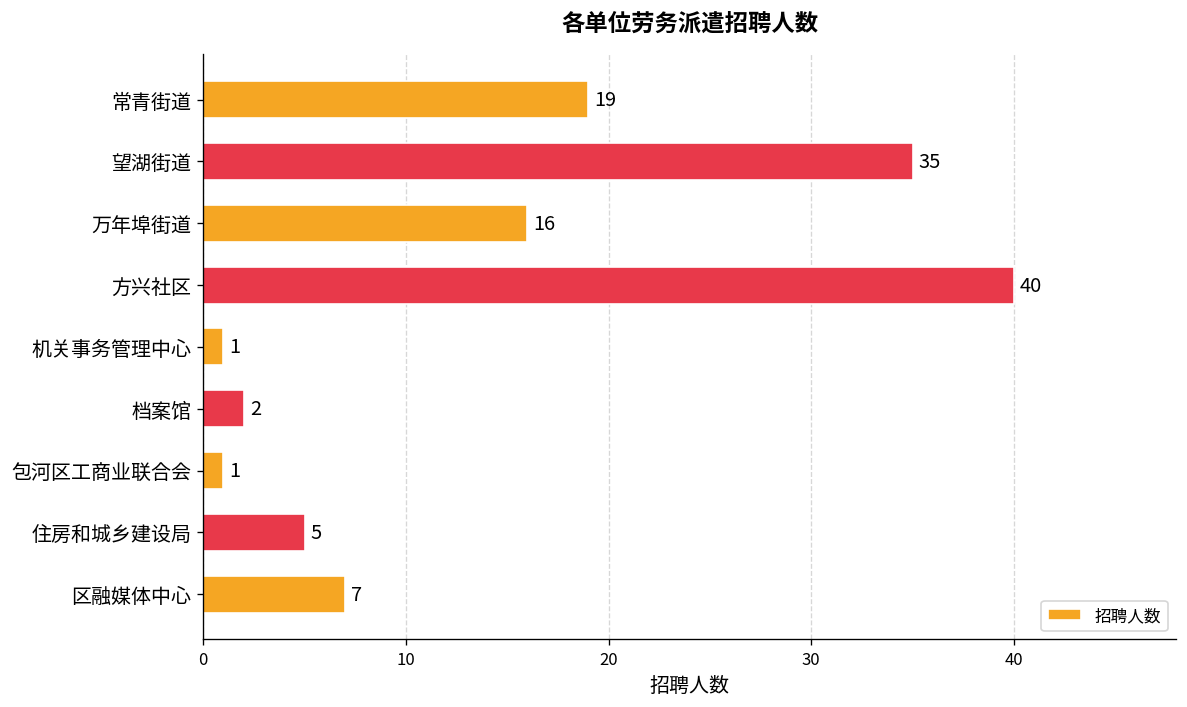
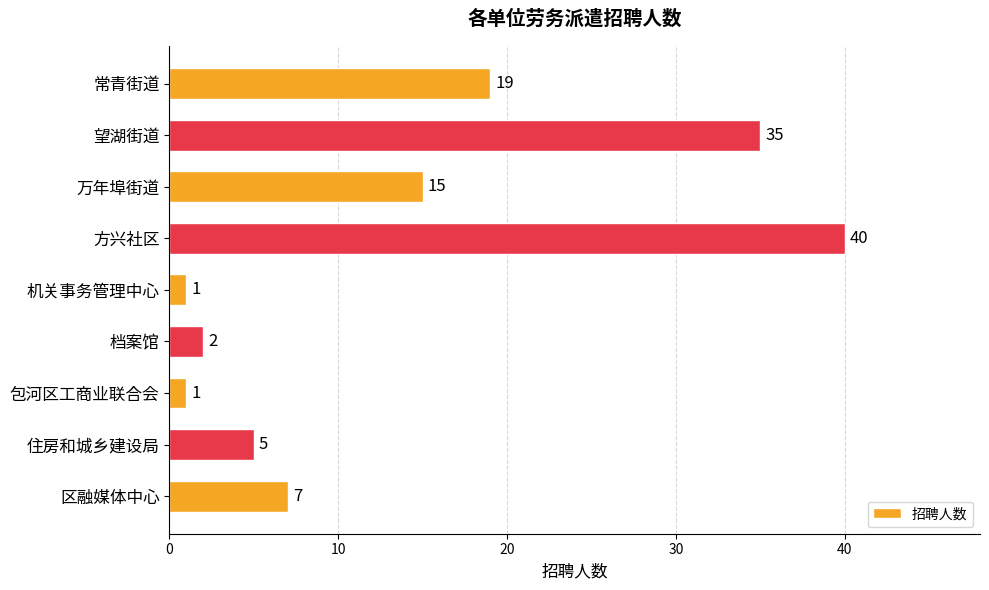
万年埠街道: 16 -> 15
